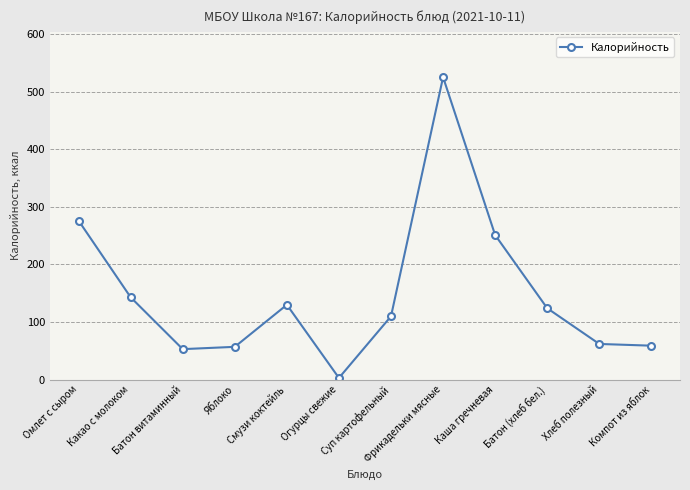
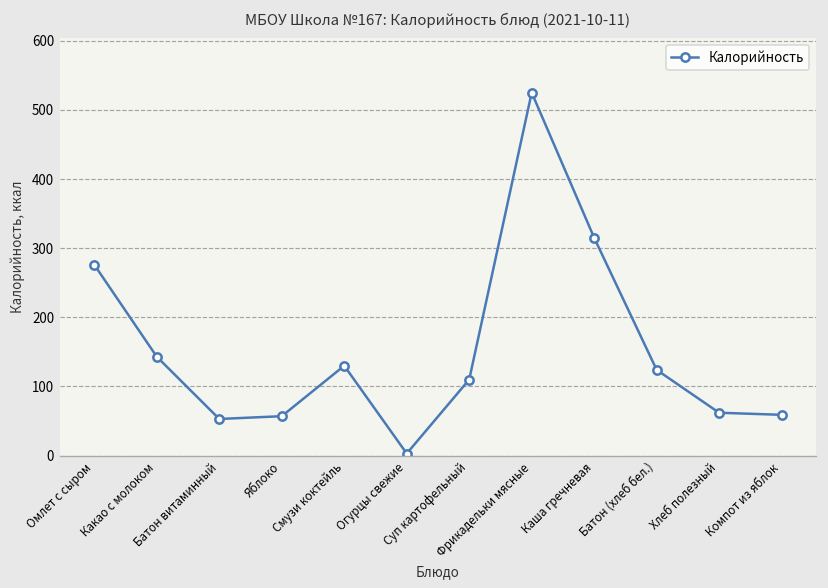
Каша гречневая: 250 -> 320
